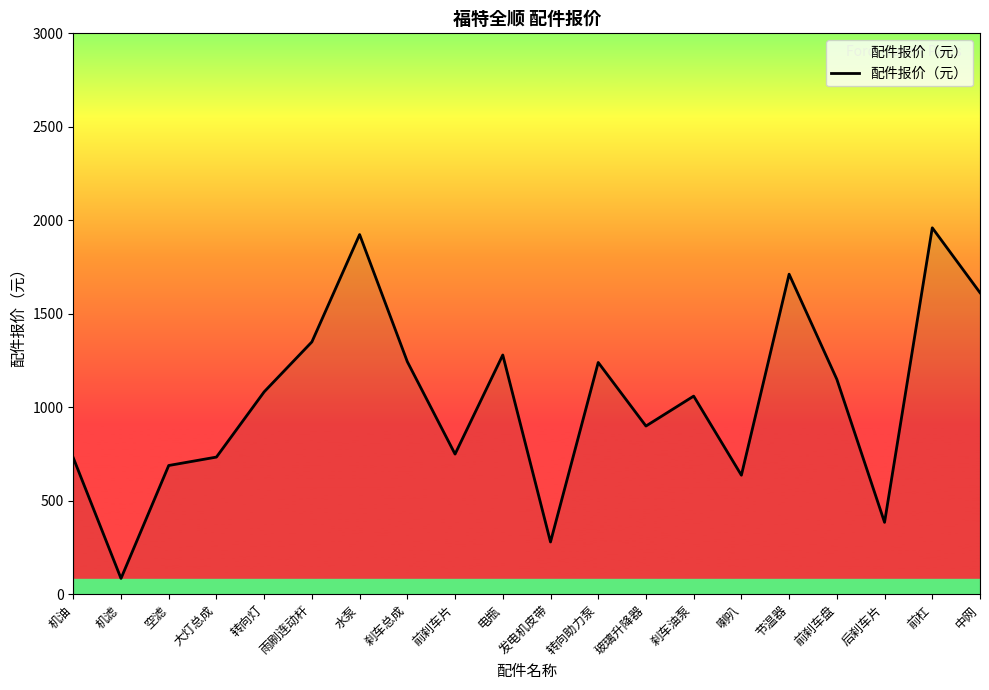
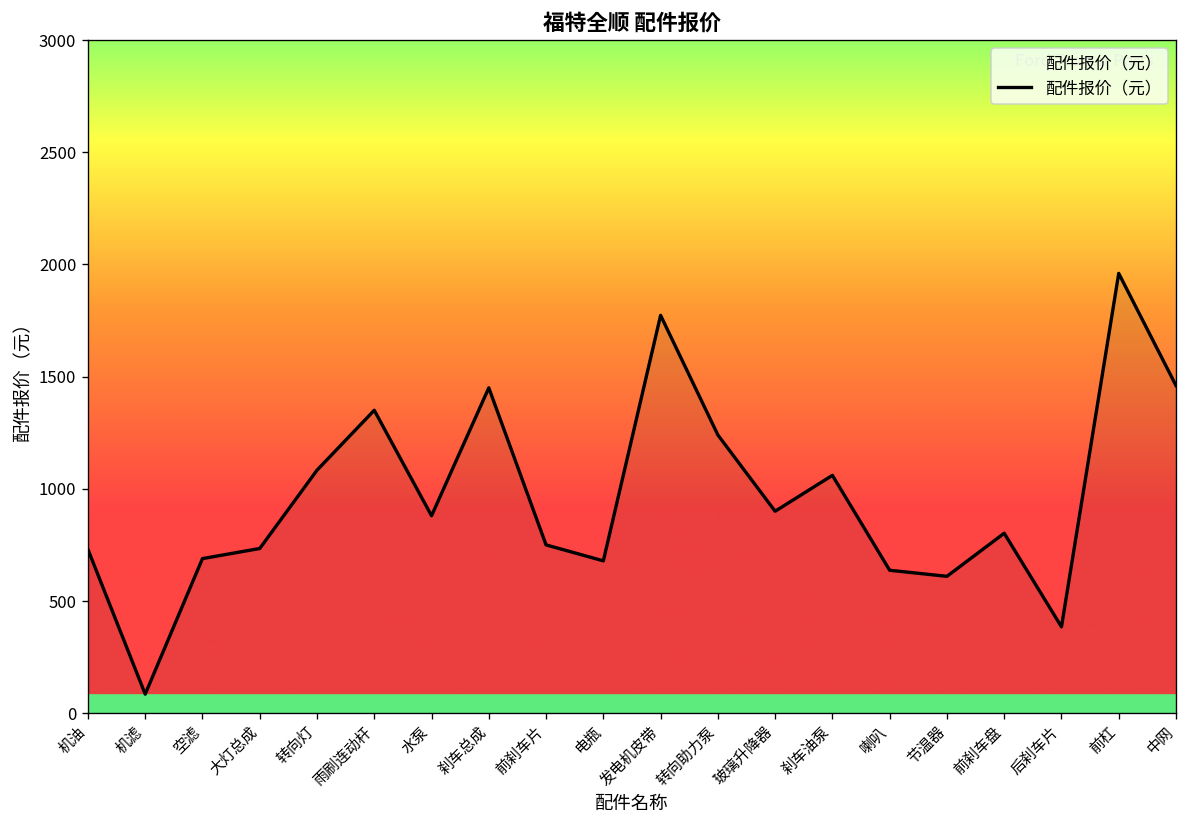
水泵: 1920 -> 880
刹车总成: 1240 -> 1450
电瓶: 1280 -> 680
发电机皮带: 280 -> 1770
节温器: 1710 -> 610
前刹车盘: 1150 -> 800
中网: 1610 -> 1460
